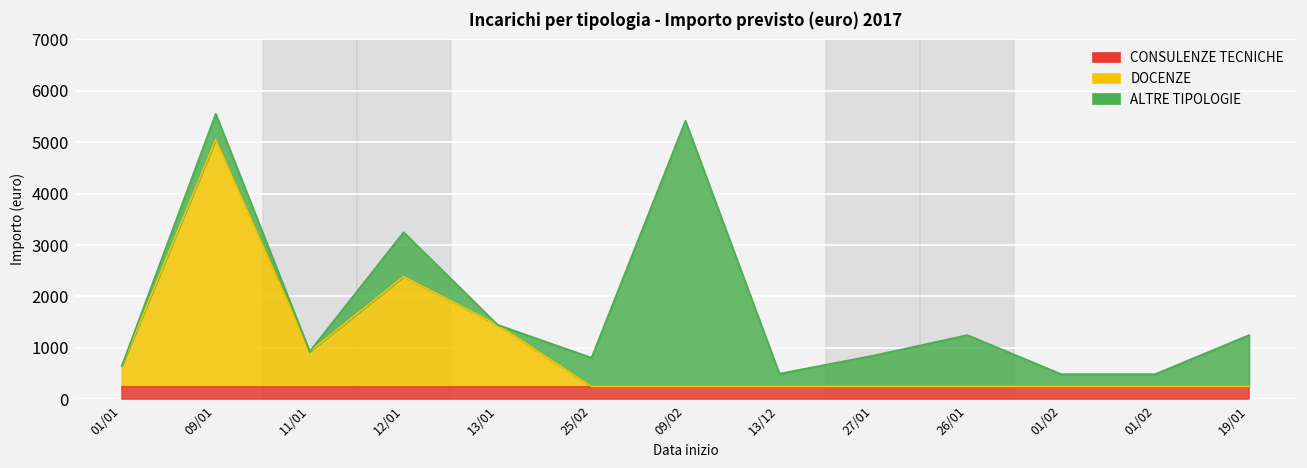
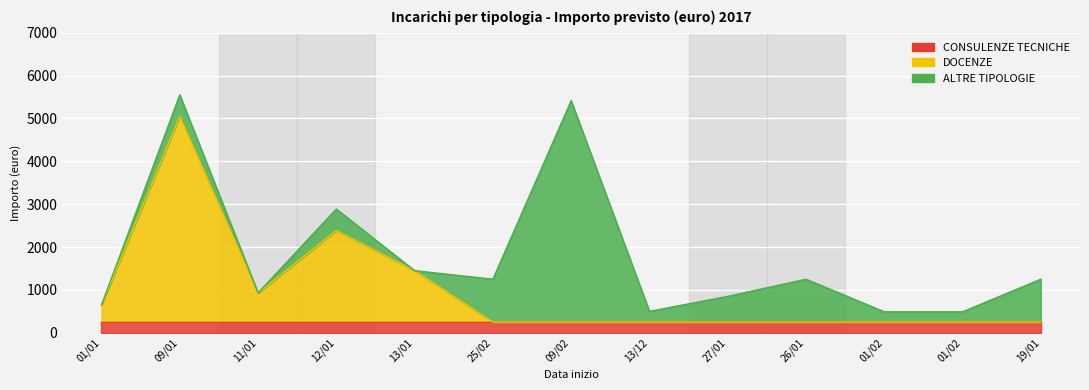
ALTRE TIPOLOGIE, 12/01: 900 -> 500
ALTRE TIPOLOGIE, 25/02: 600 -> 1000
